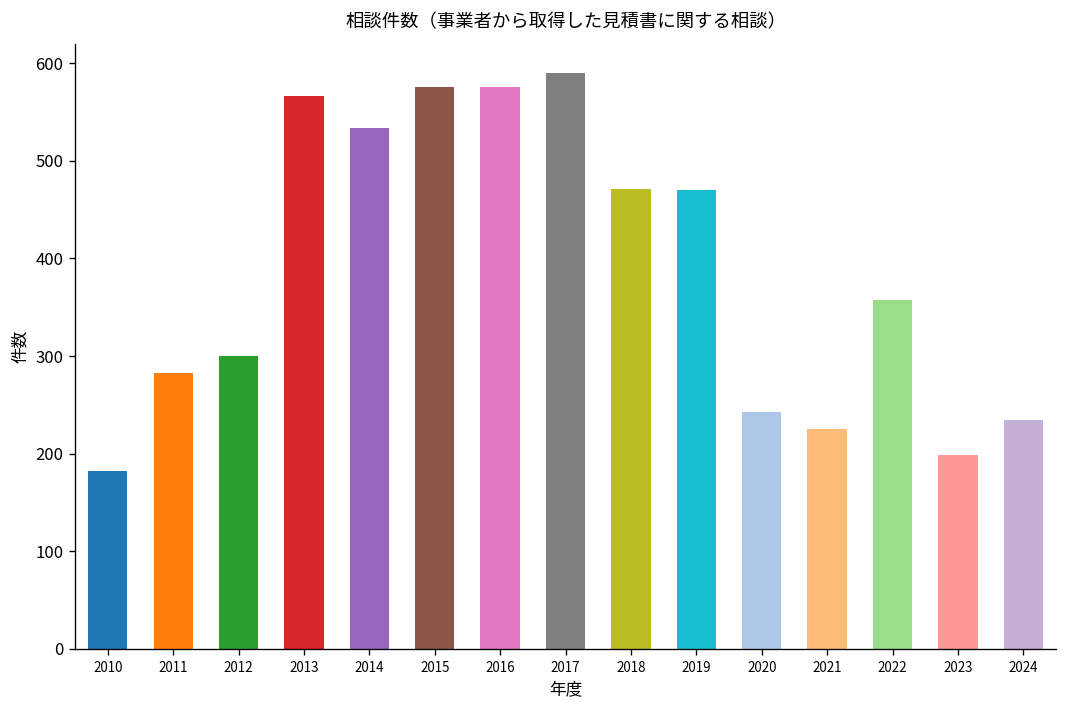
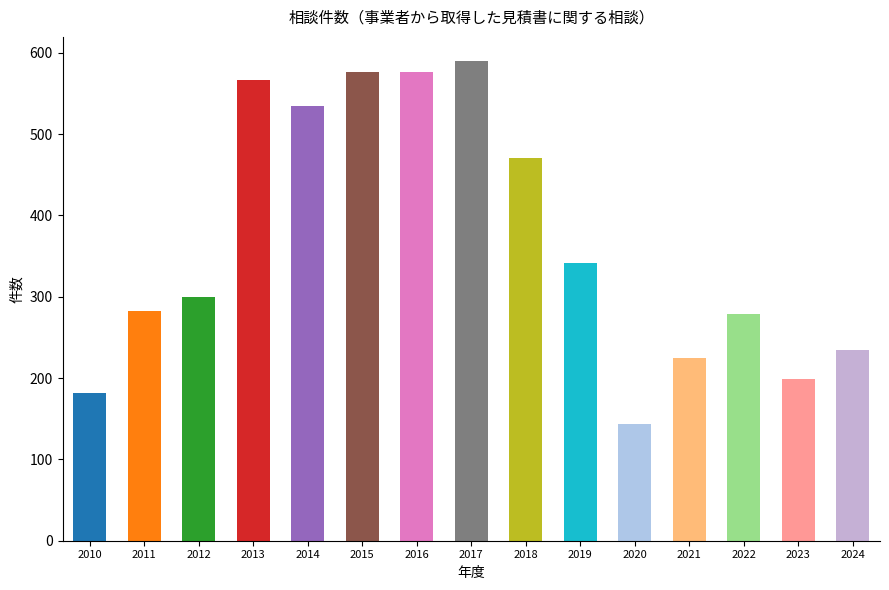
2019: 470 -> 340
2020: 240 -> 140
2022: 360 -> 280
